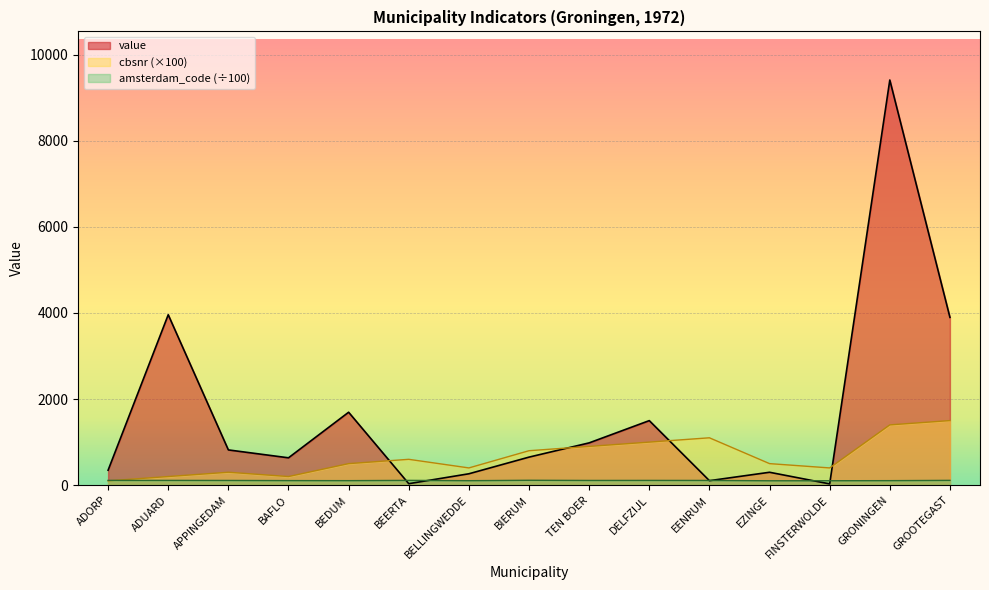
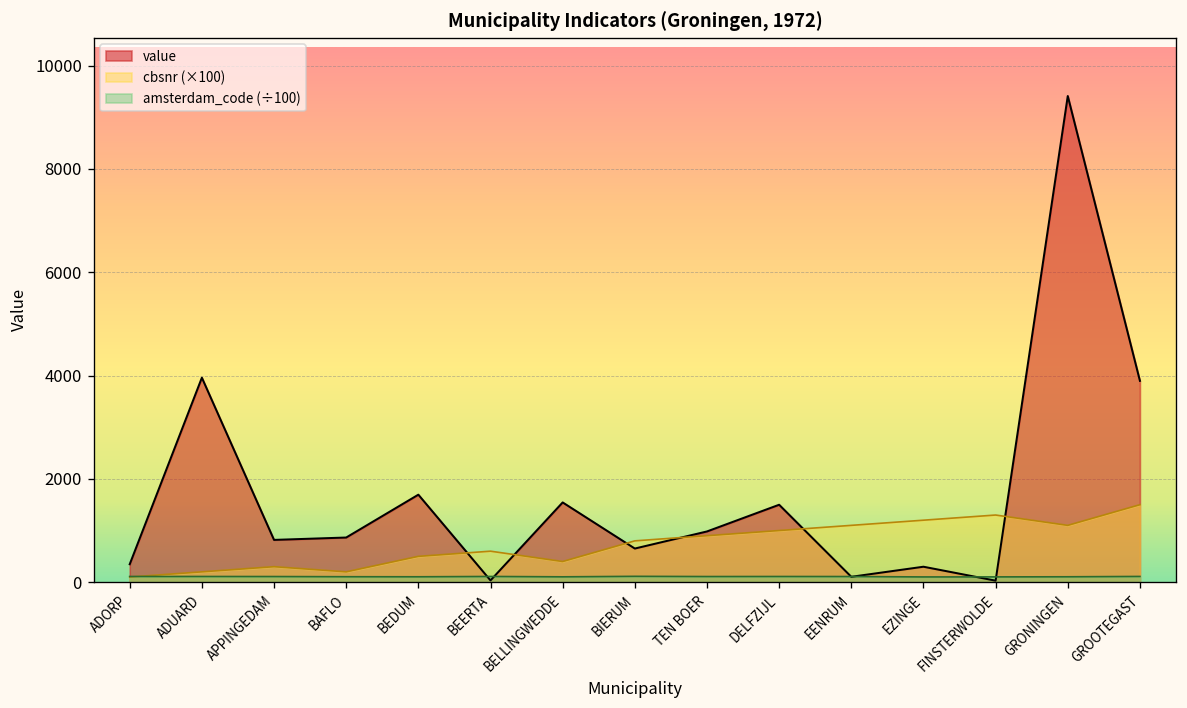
value, BAFLO: 600 -> 900
value, BELLINGWEDDE: 300 -> 1500
cbsnr (×100), EZINGE: 500 -> 1200
cbsnr (×100), FINSTERWOLDE: 400 -> 1300
cbsnr (×100), GRONINGEN: 1400 -> 1100
